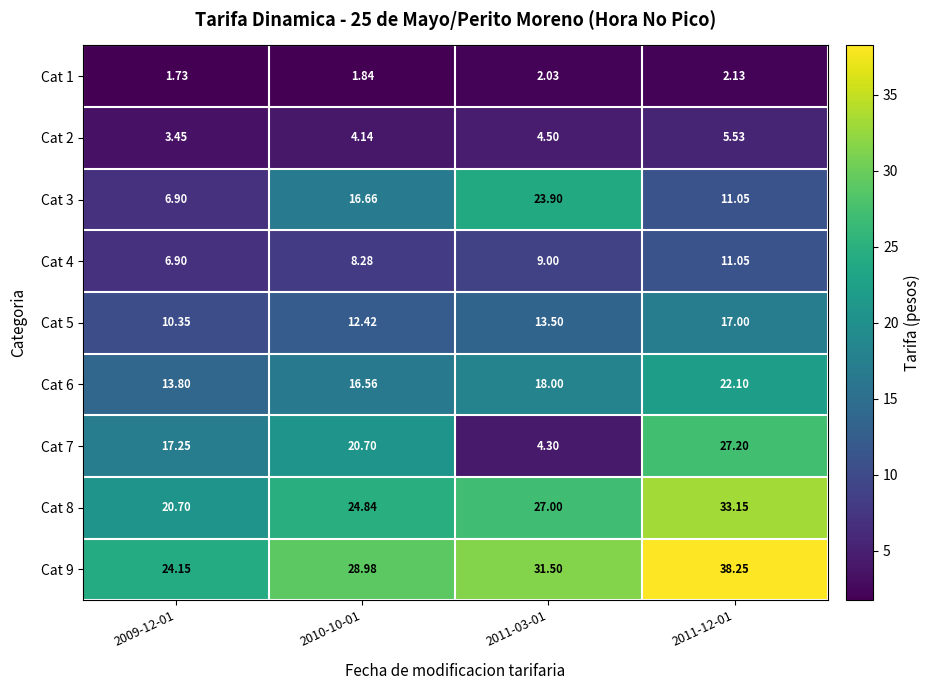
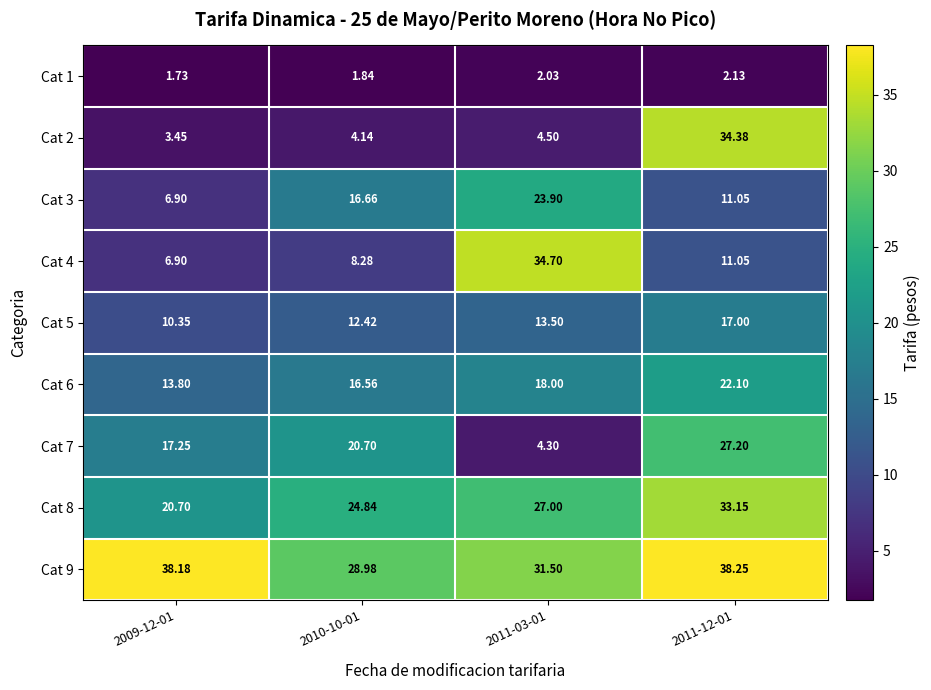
Cat 2, 2011-12-01: 5.53 -> 34.38
Cat 4, 2011-03-01: 9.00 -> 34.70
Cat 9, 2009-12-01: 24.15 -> 38.18
